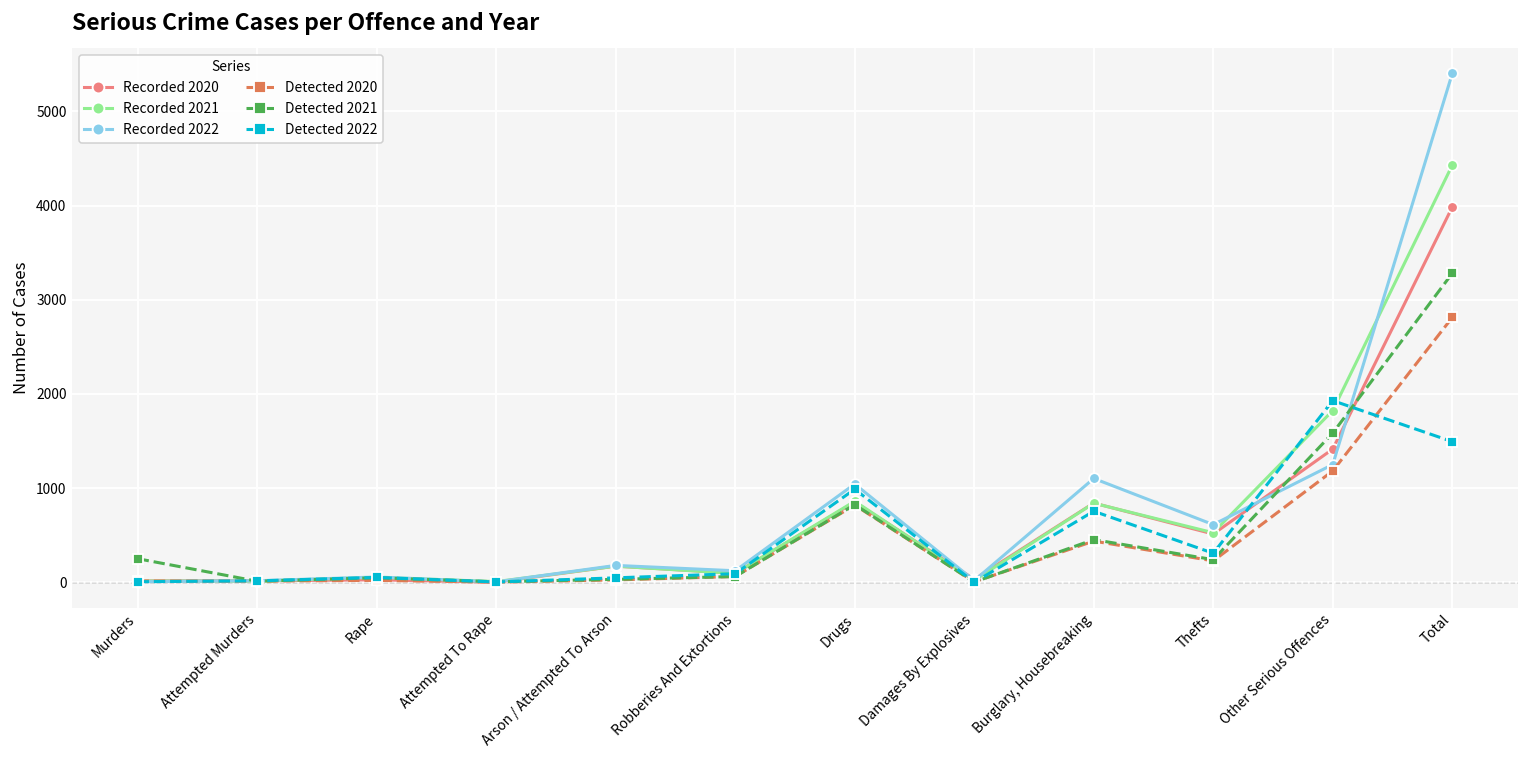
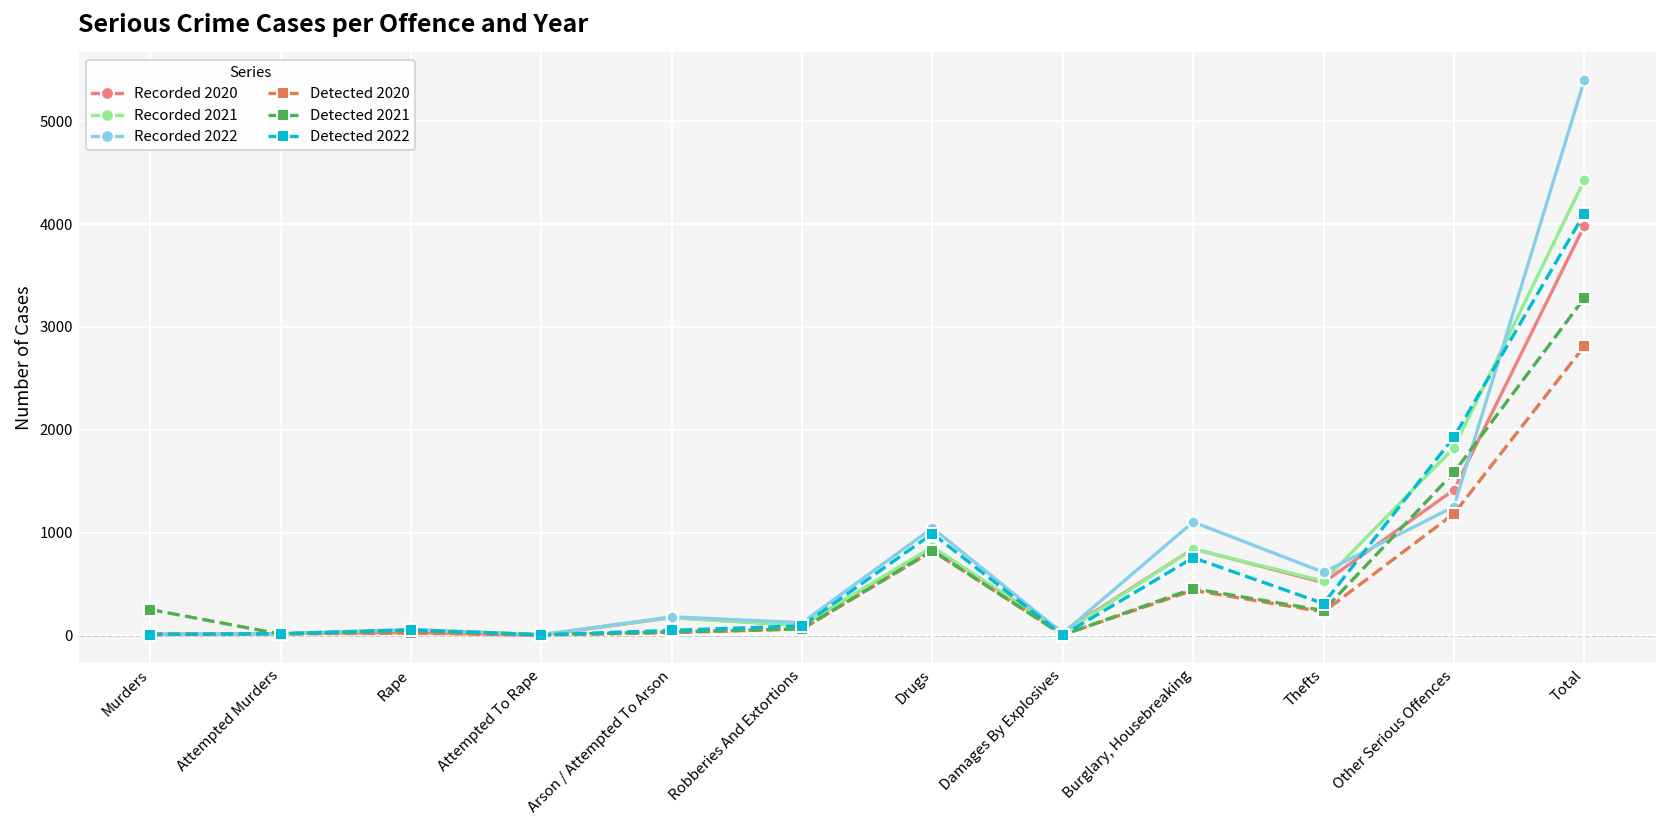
Detected 2022, Total: 1500 -> 4100
